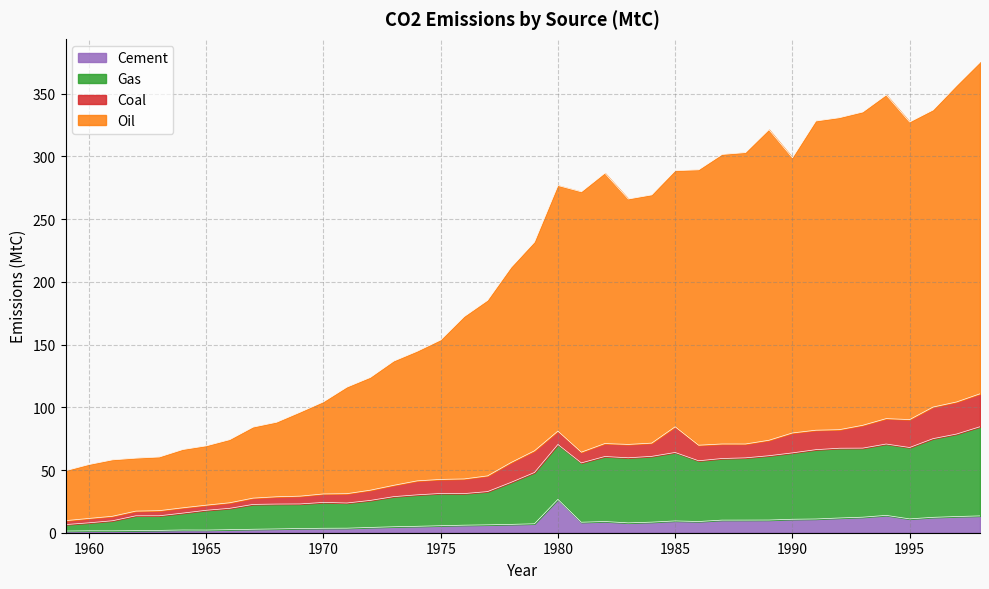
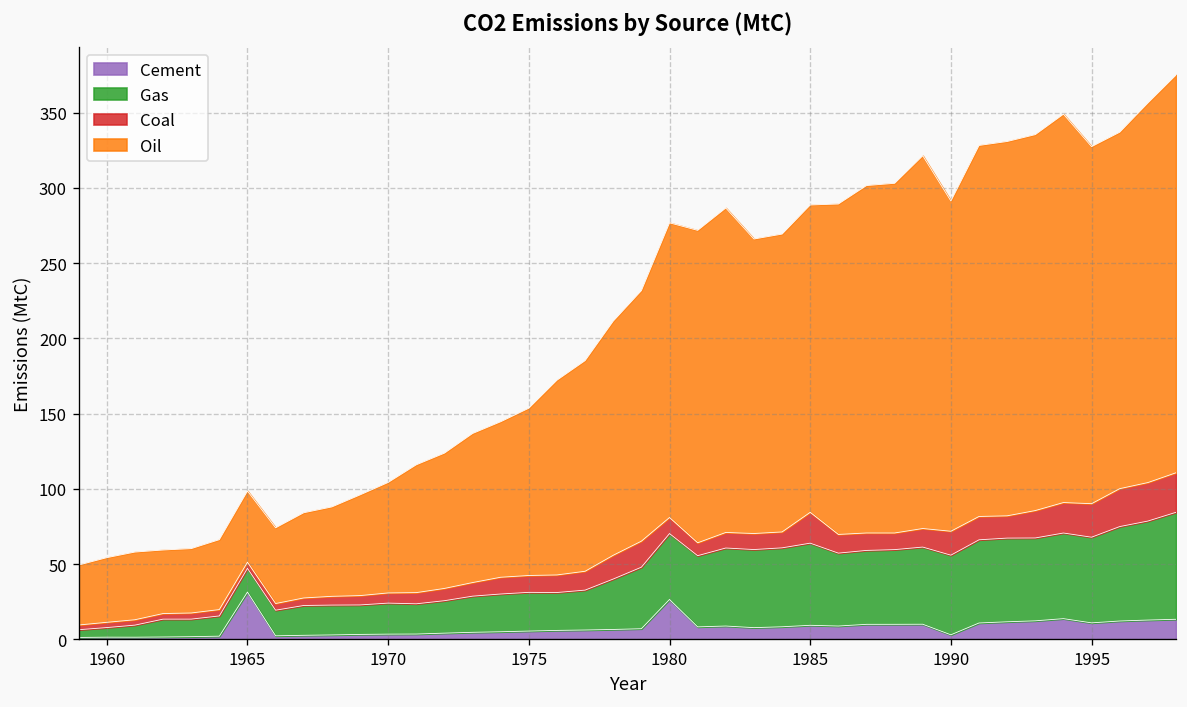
Cement, 1965: 2 -> 32
Cement, 1990: 11 -> 3
